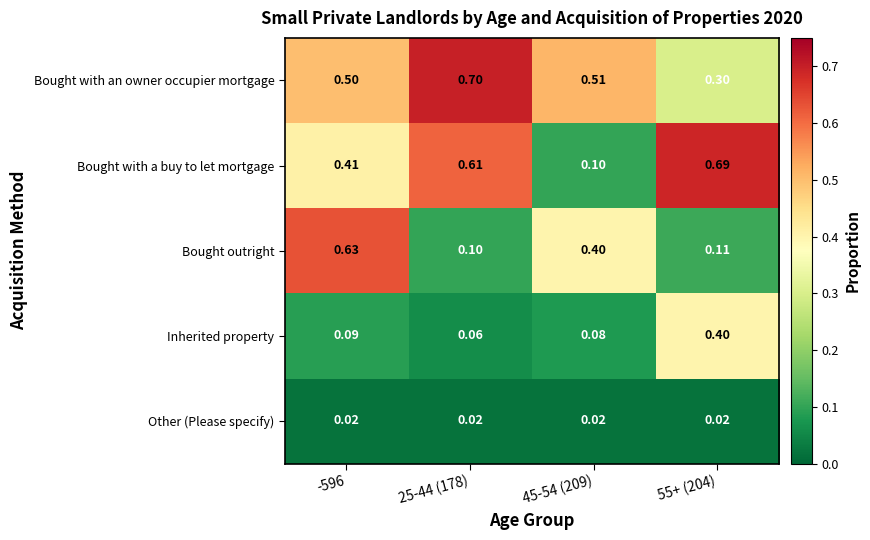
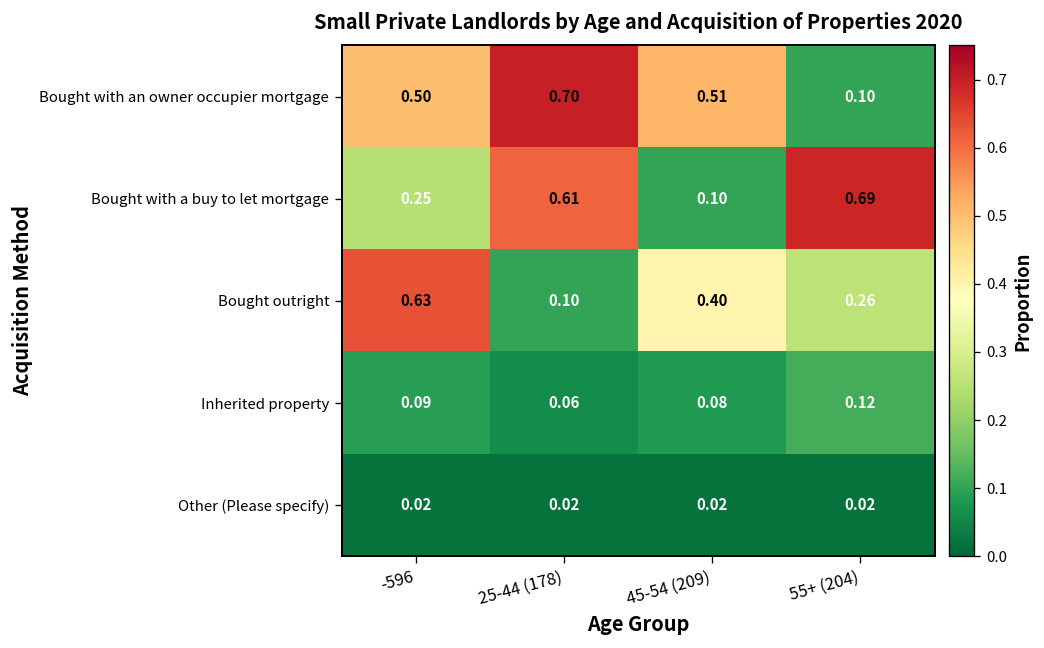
Bought with an owner occupier mortgage, 55+ (204): 0.30 -> 0.10
Bought with a buy to let mortgage, -596: 0.41 -> 0.25
Bought outright, 55+ (204): 0.11 -> 0.26
Inherited property, 55+ (204): 0.40 -> 0.12
